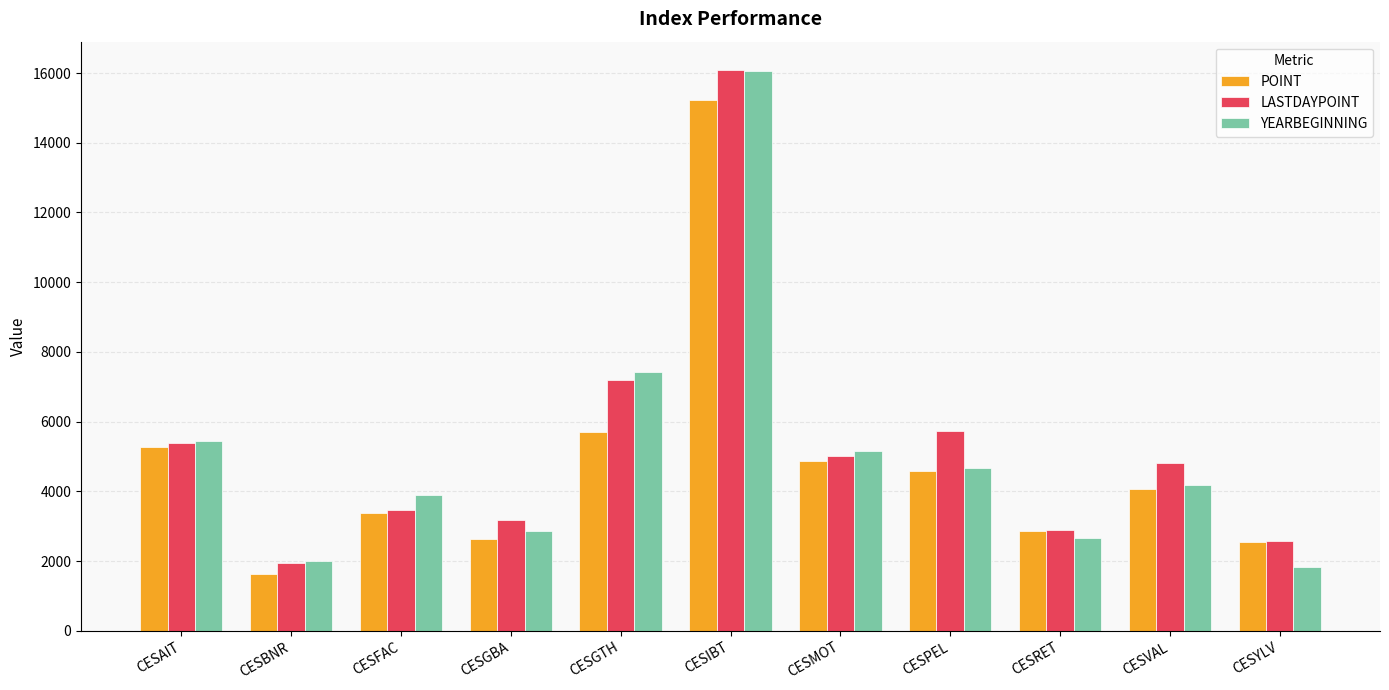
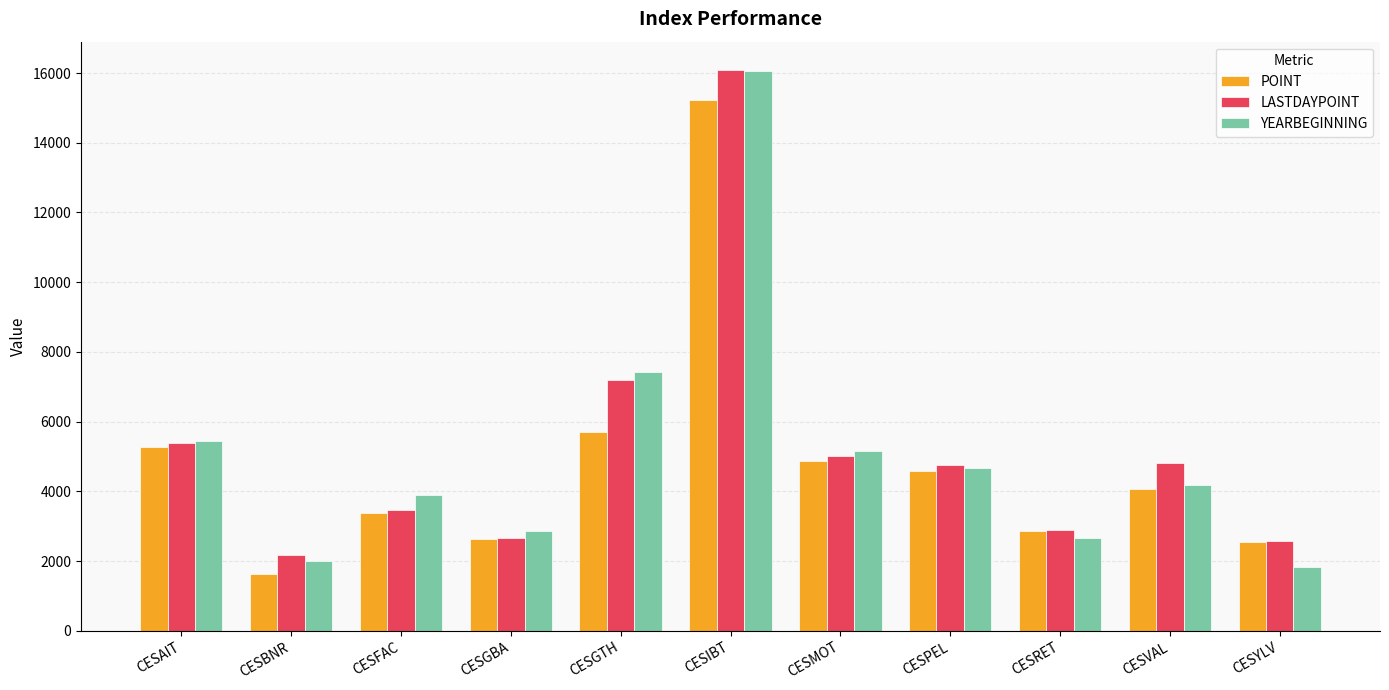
LASTDAYPOINT, CESBNR: 1900 -> 2200
LASTDAYPOINT, CESGBA: 3200 -> 2700
LASTDAYPOINT, CESPEL: 5700 -> 4800
